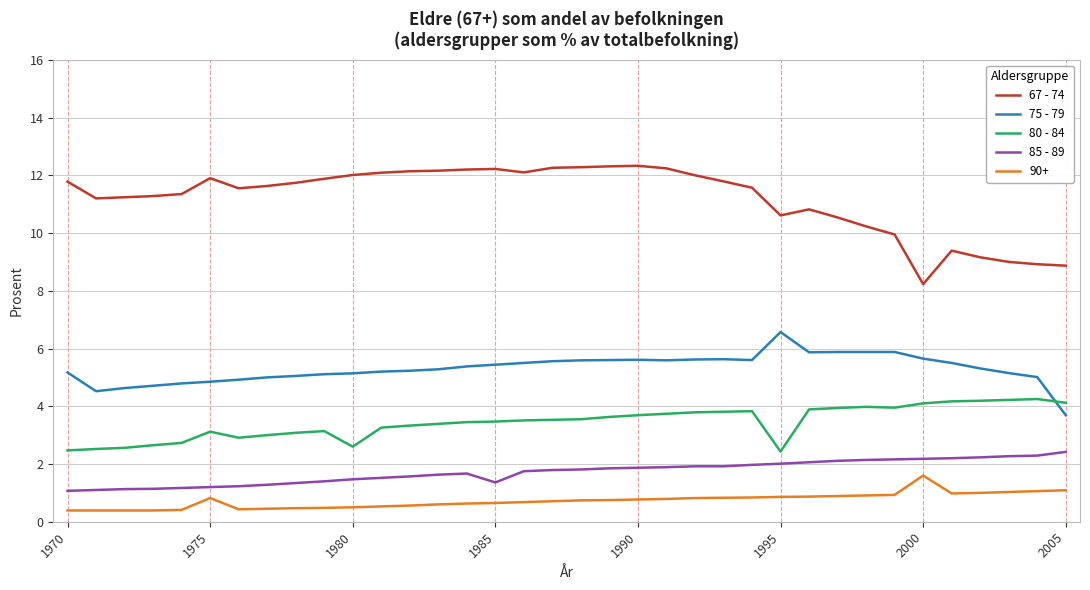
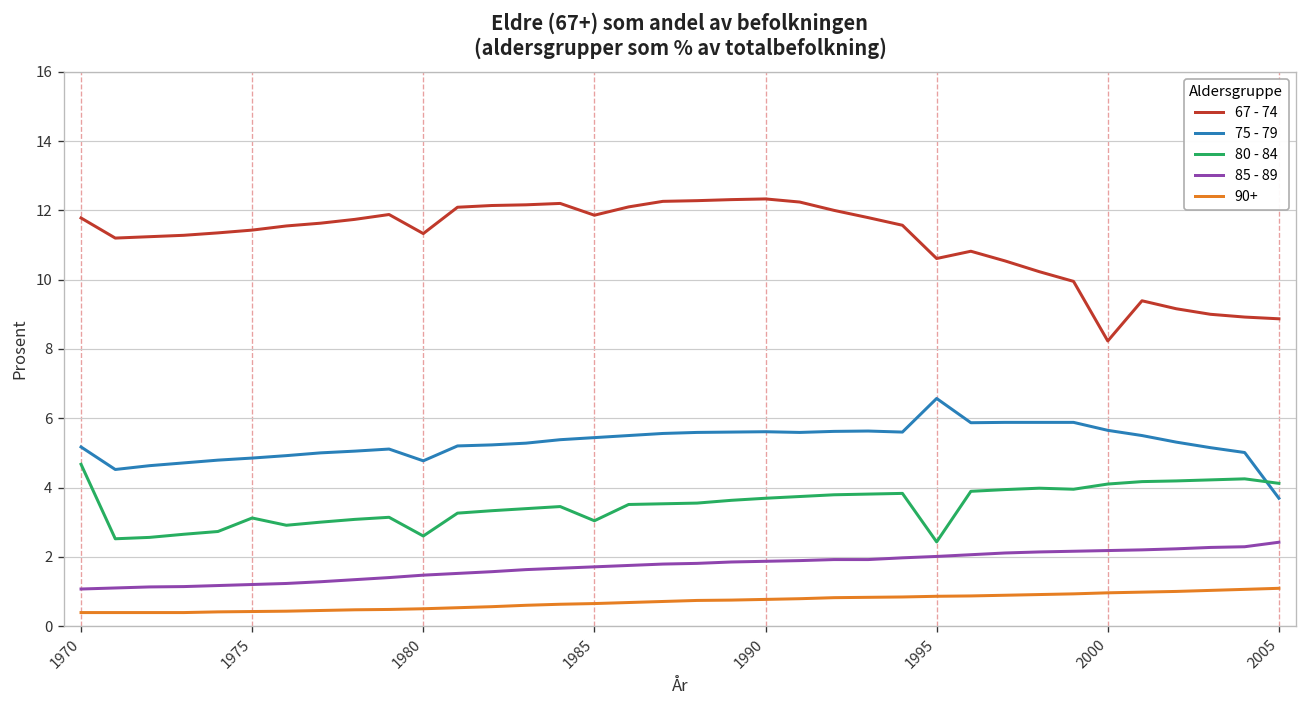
80 - 84, 1970: 2.5 -> 4.7
67 - 74, 1975: 11.9 -> 11.4
90+, 1975: 0.8 -> 0.4
67 - 74, 1980: 12.0 -> 11.3
75 - 79, 1980: 5.1 -> 4.8
67 - 74, 1985: 12.2 -> 11.9
80 - 84, 1985: 3.5 -> 3.0
85 - 89, 1985: 1.4 -> 1.7
90+, 2000: 1.6 -> 1.0
